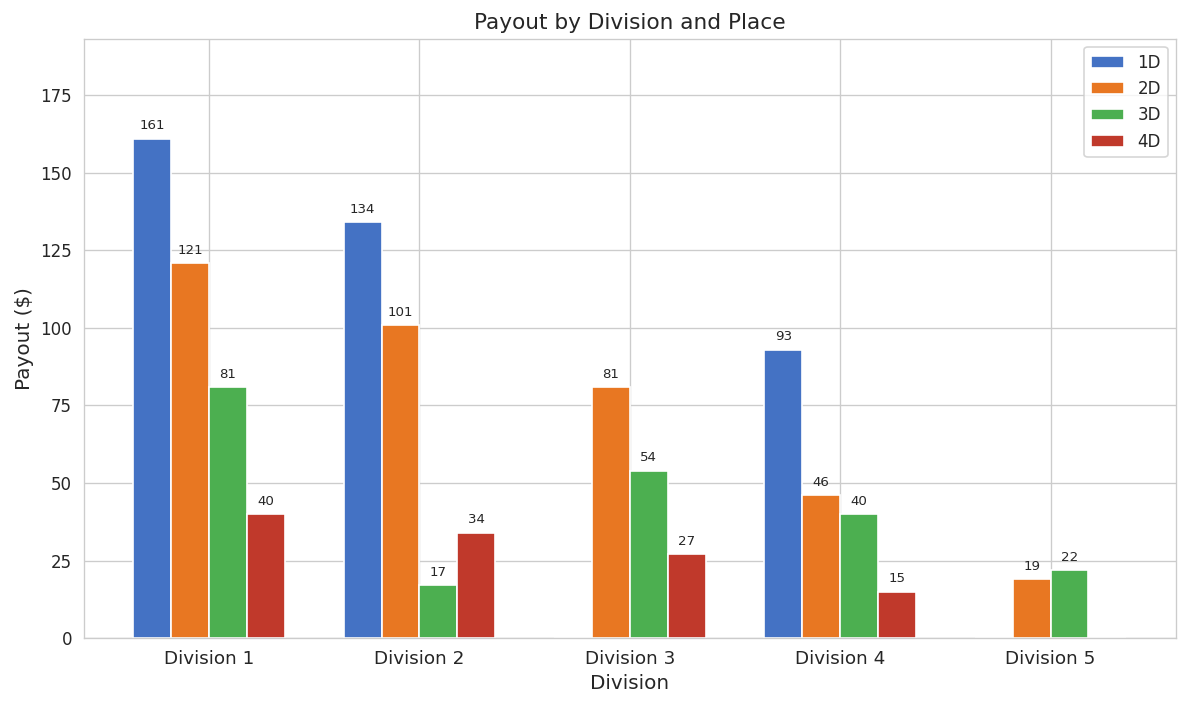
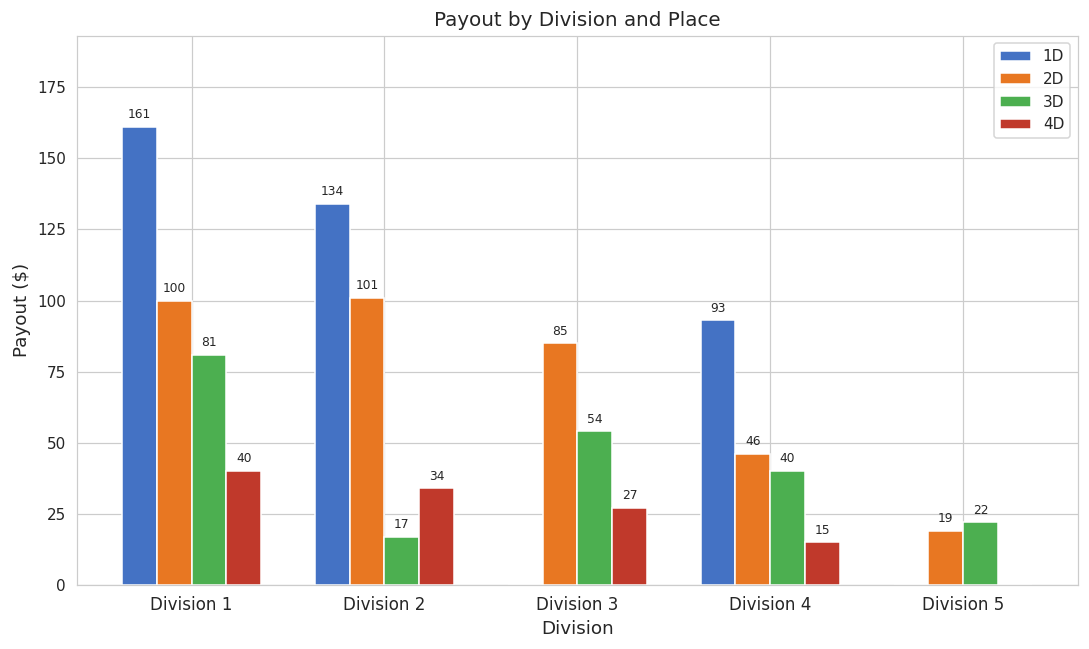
2D, Division 1: 121 -> 100
2D, Division 3: 81 -> 85
